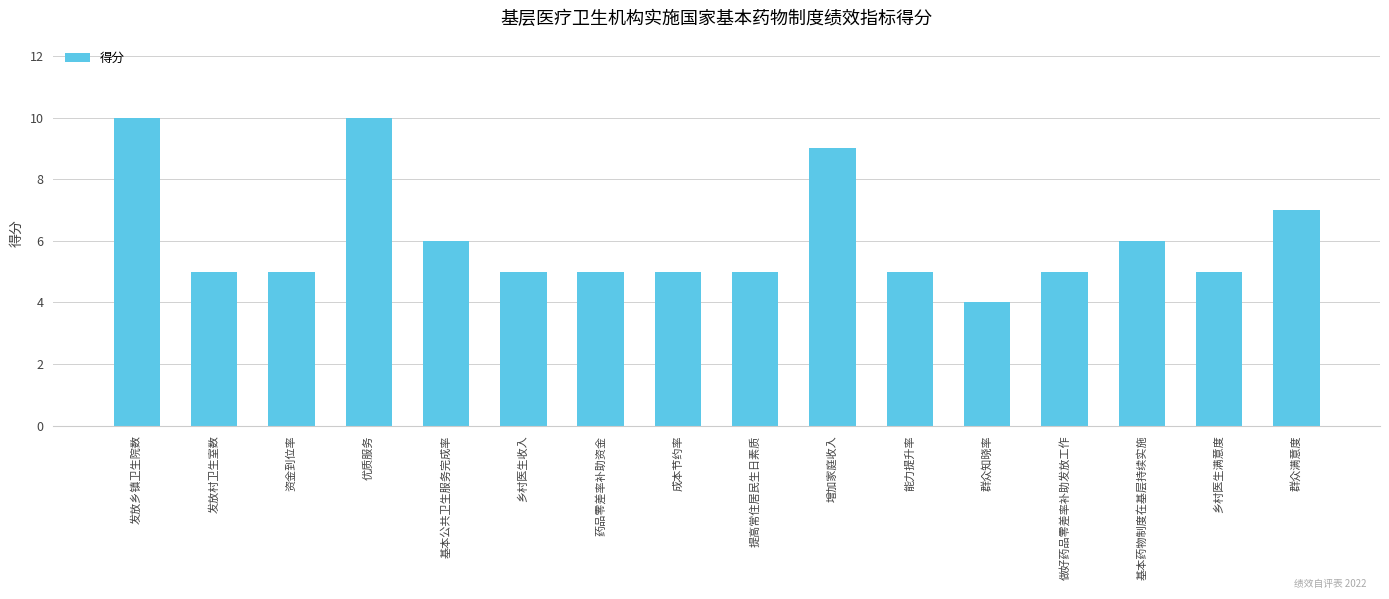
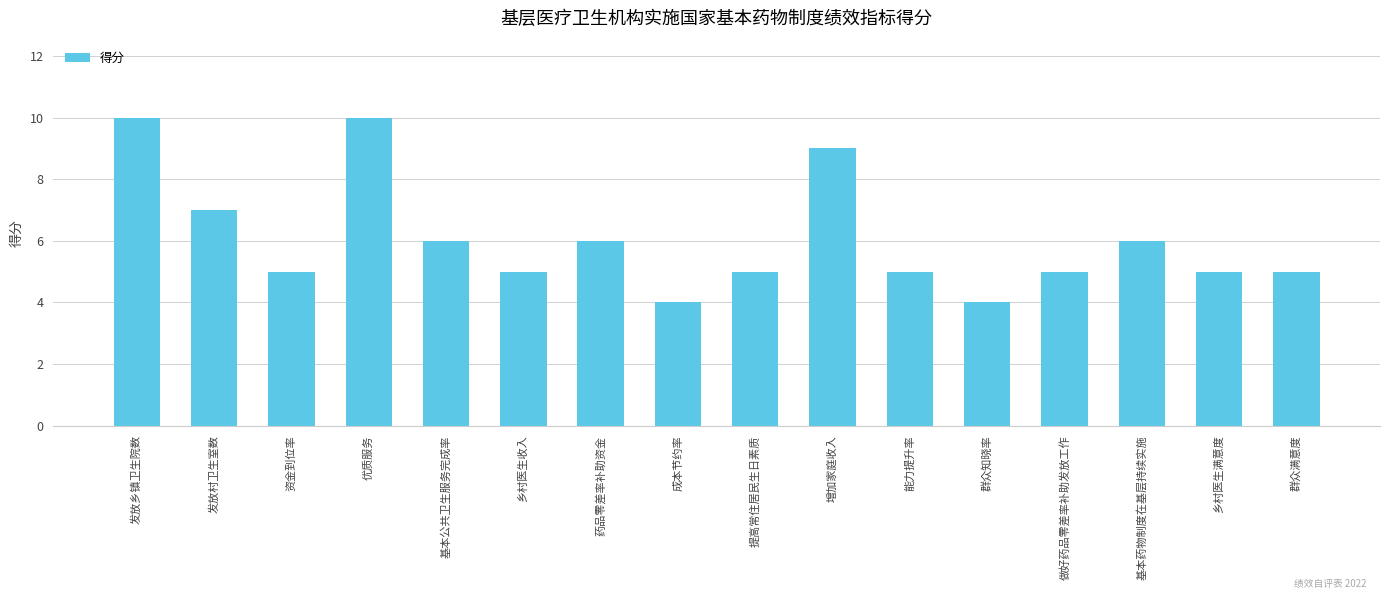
发放村卫生室数: 5 -> 7
药品零差率补助资金: 5 -> 6
成本节约率: 5 -> 4
群众满意度: 7 -> 5
